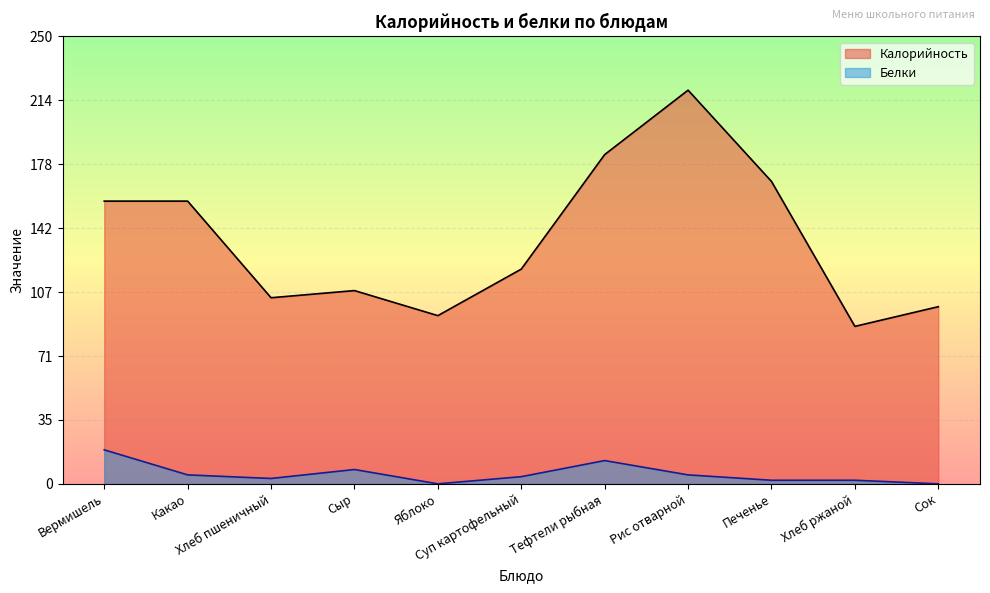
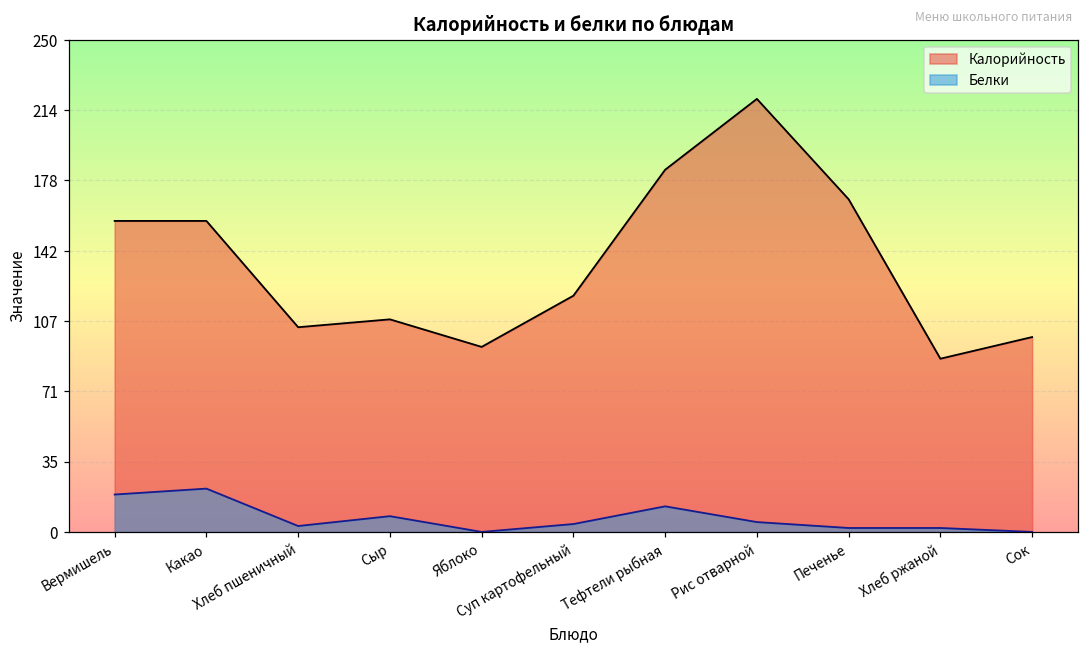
Белки, Какао: 5 -> 22
